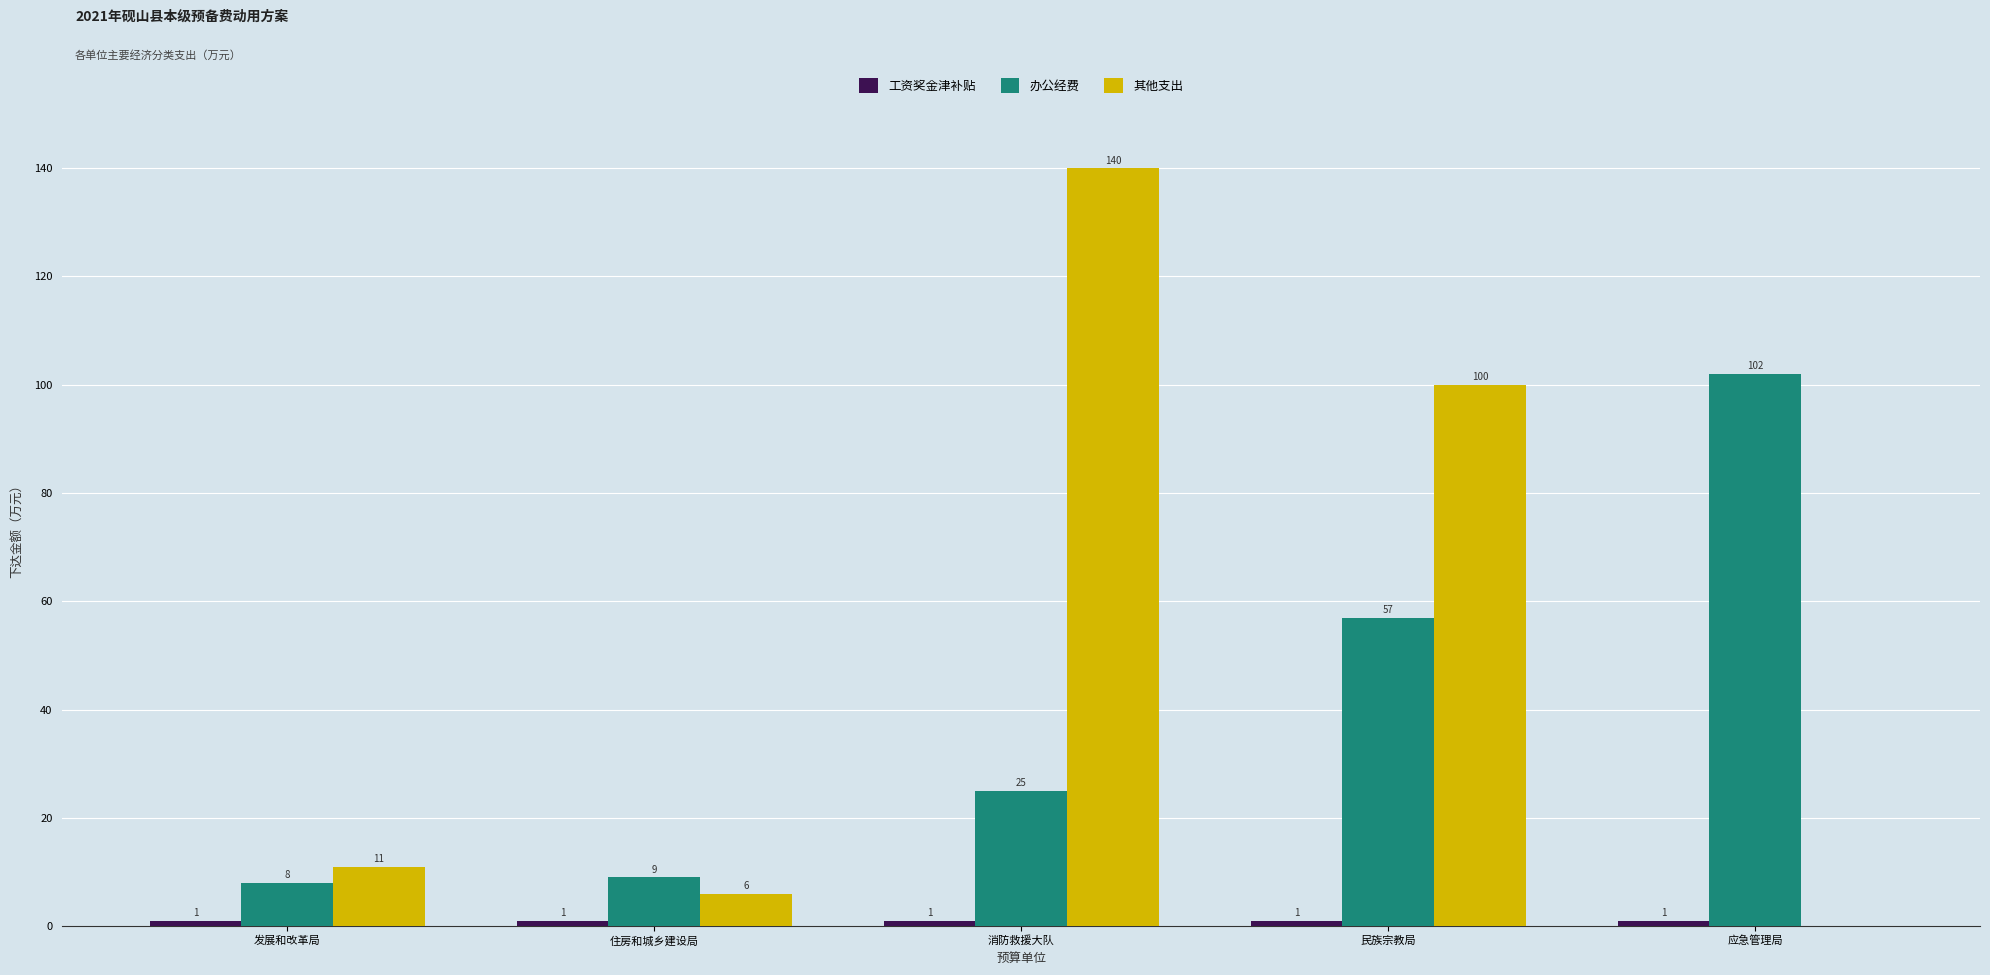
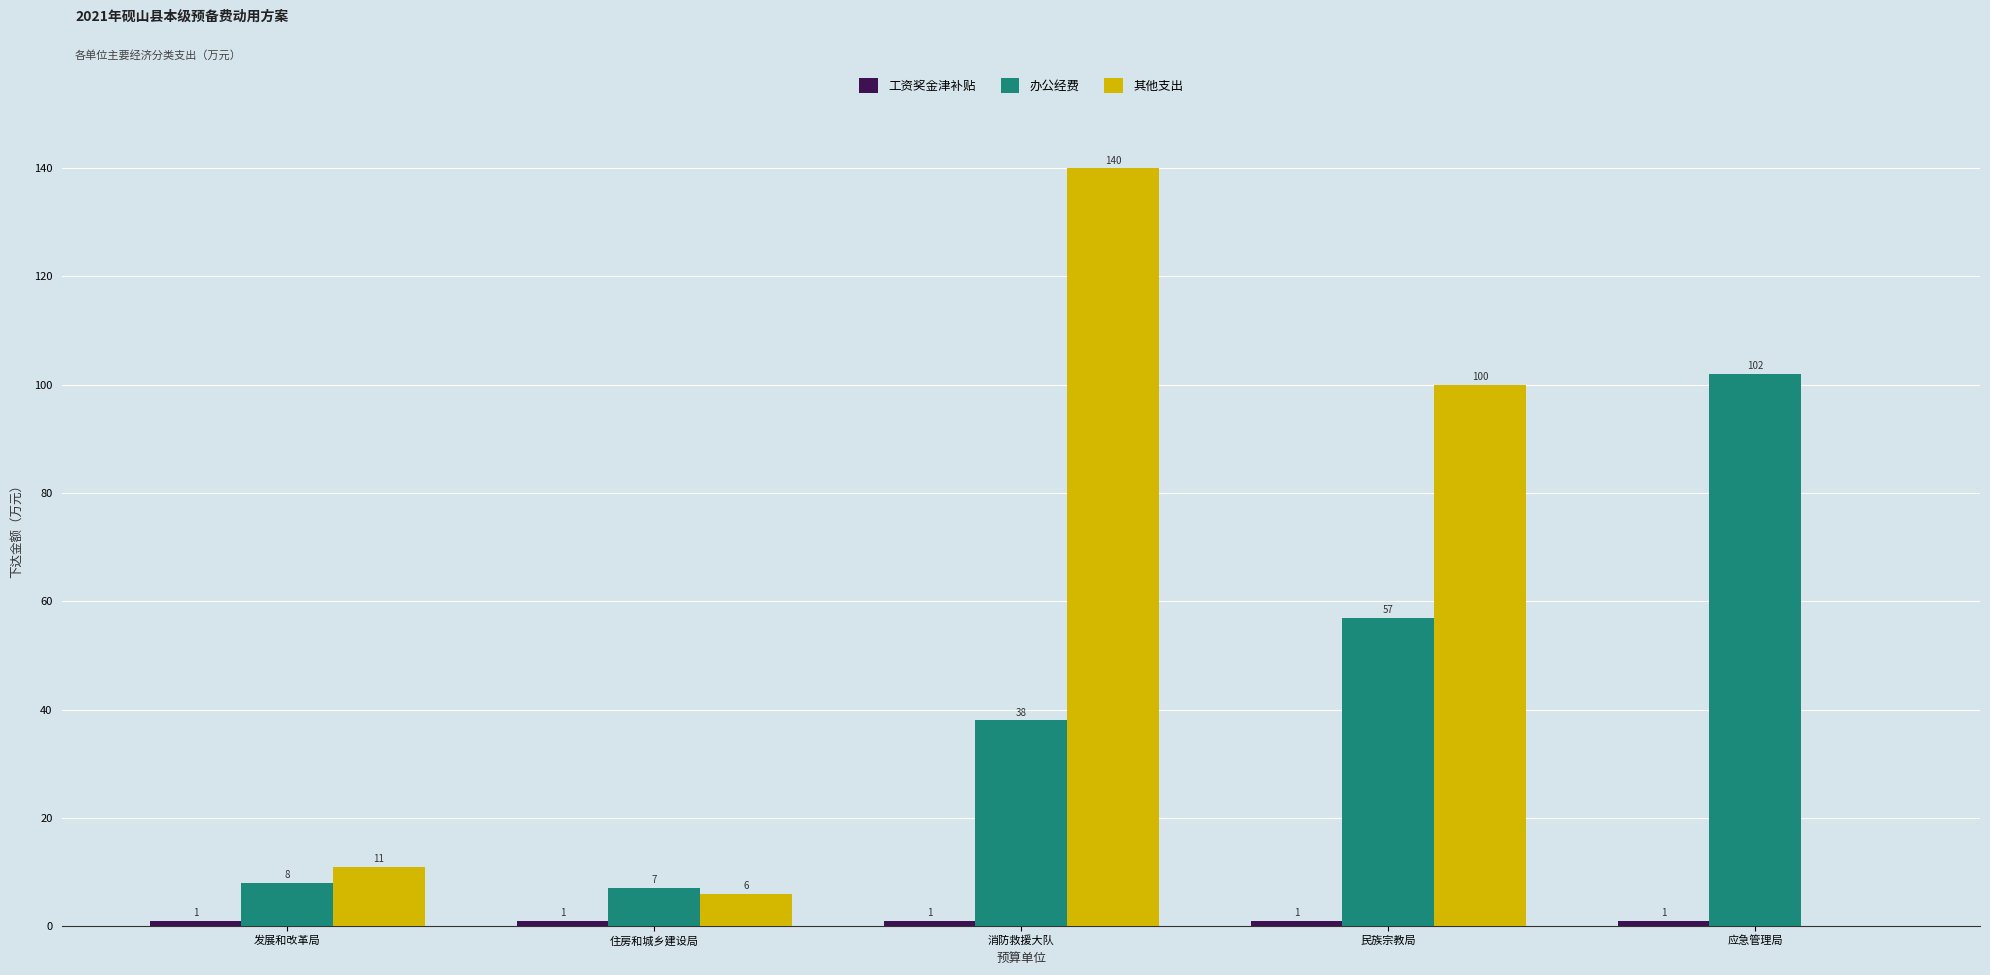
办公经费, 住房和城乡建设局: 9 -> 7
办公经费, 消防救援大队: 25 -> 38
